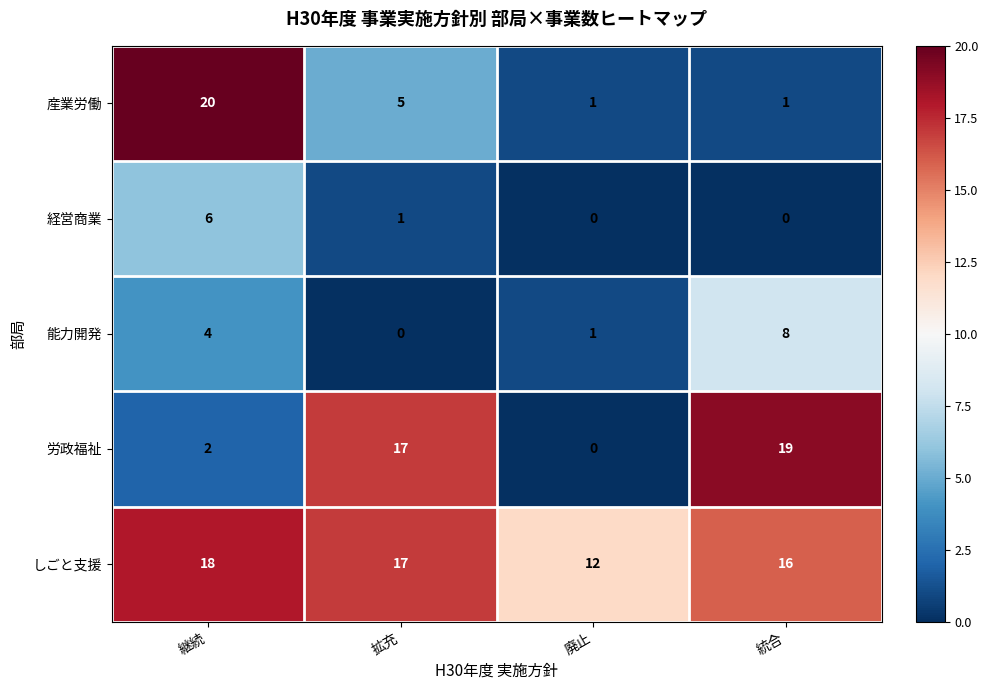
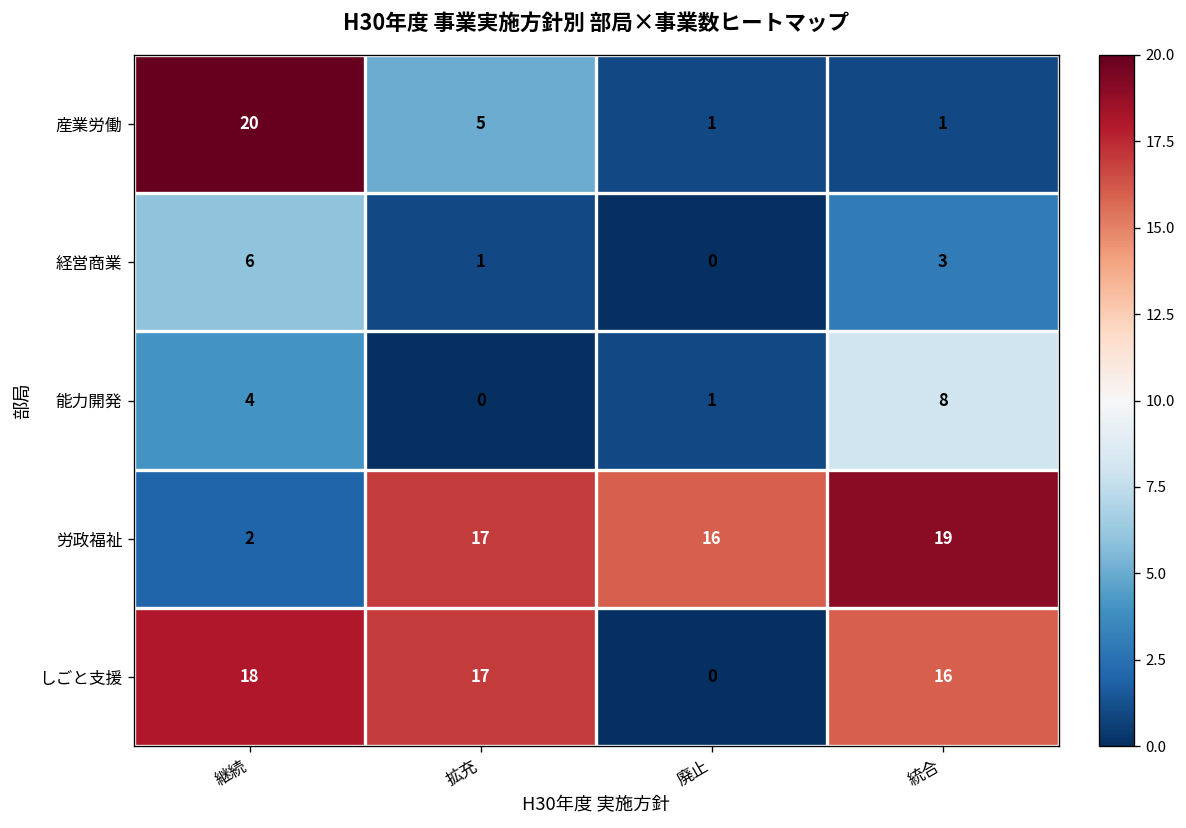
経営商業, 統合: 0 -> 3
労政福祉, 廃止: 0 -> 16
しごと支援, 廃止: 12 -> 0
